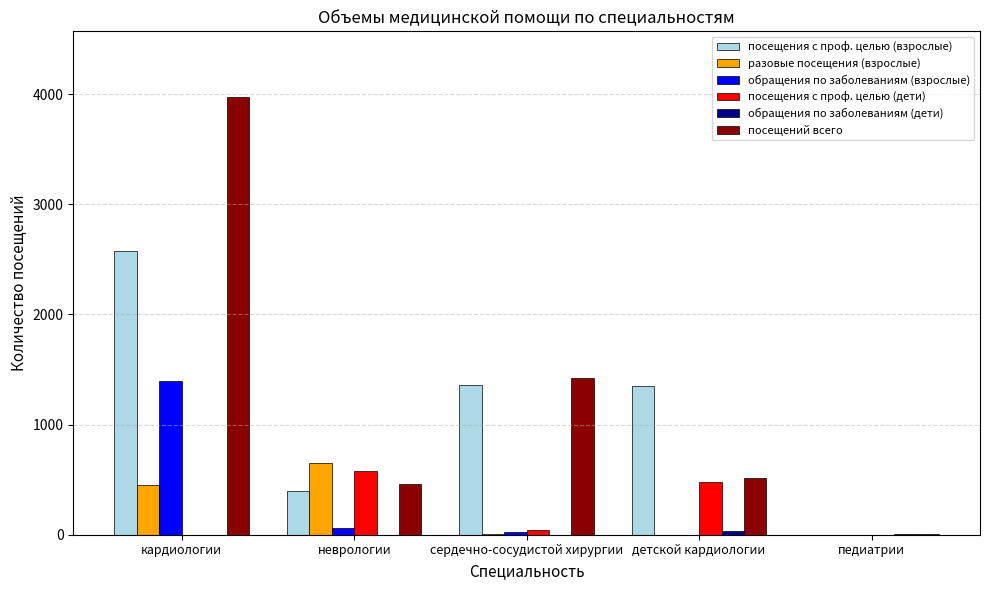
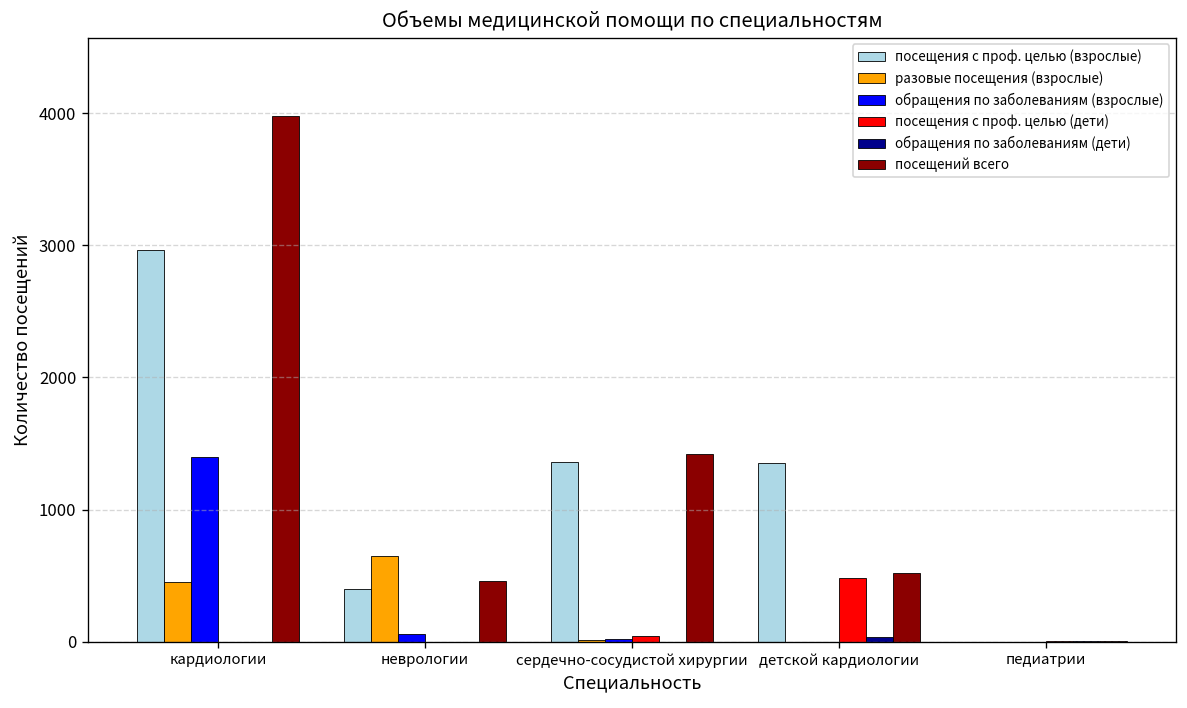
посещения с проф. целью (взрослые), кардиологии: 2580 -> 2970
посещения с проф. целью (дети), неврологии: 580 -> 0
